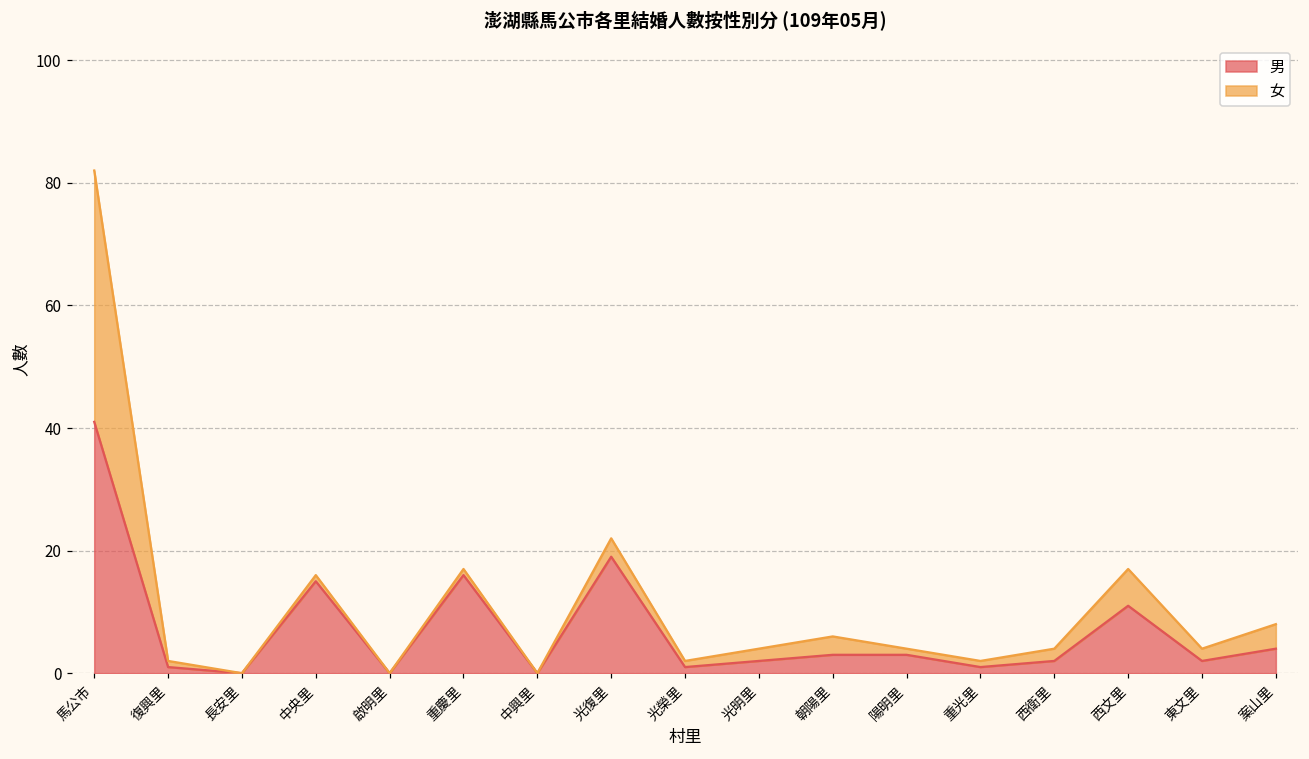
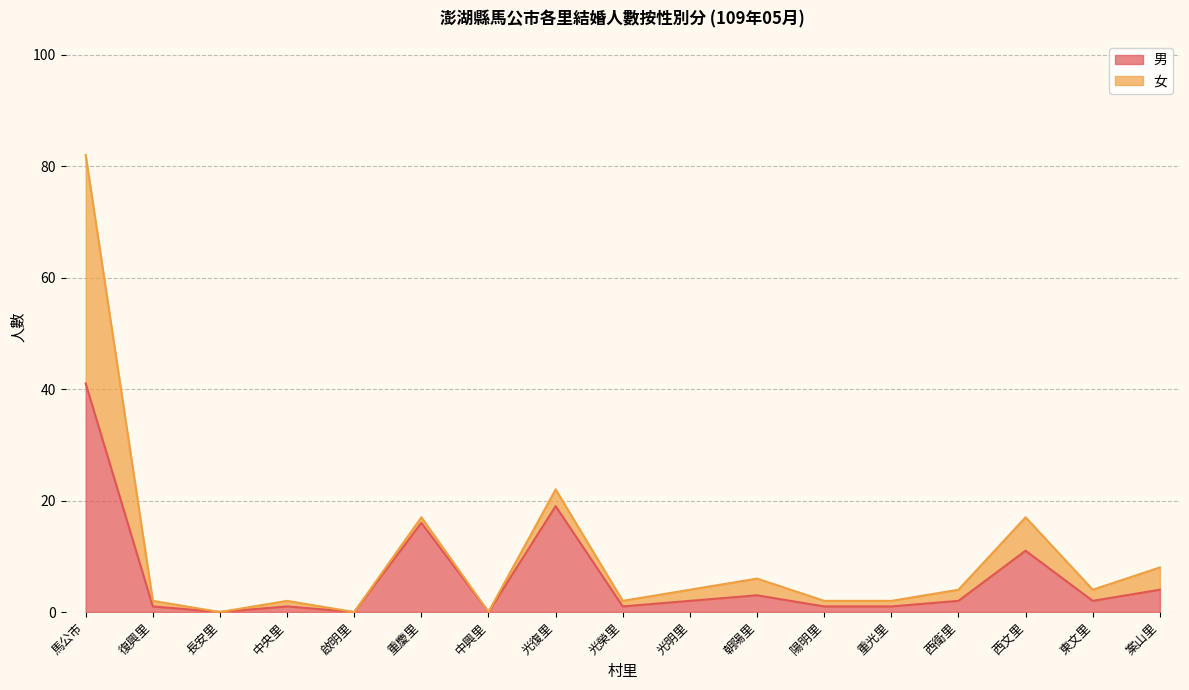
男, 中央里: 15 -> 1
男, 陽明里: 3 -> 1
